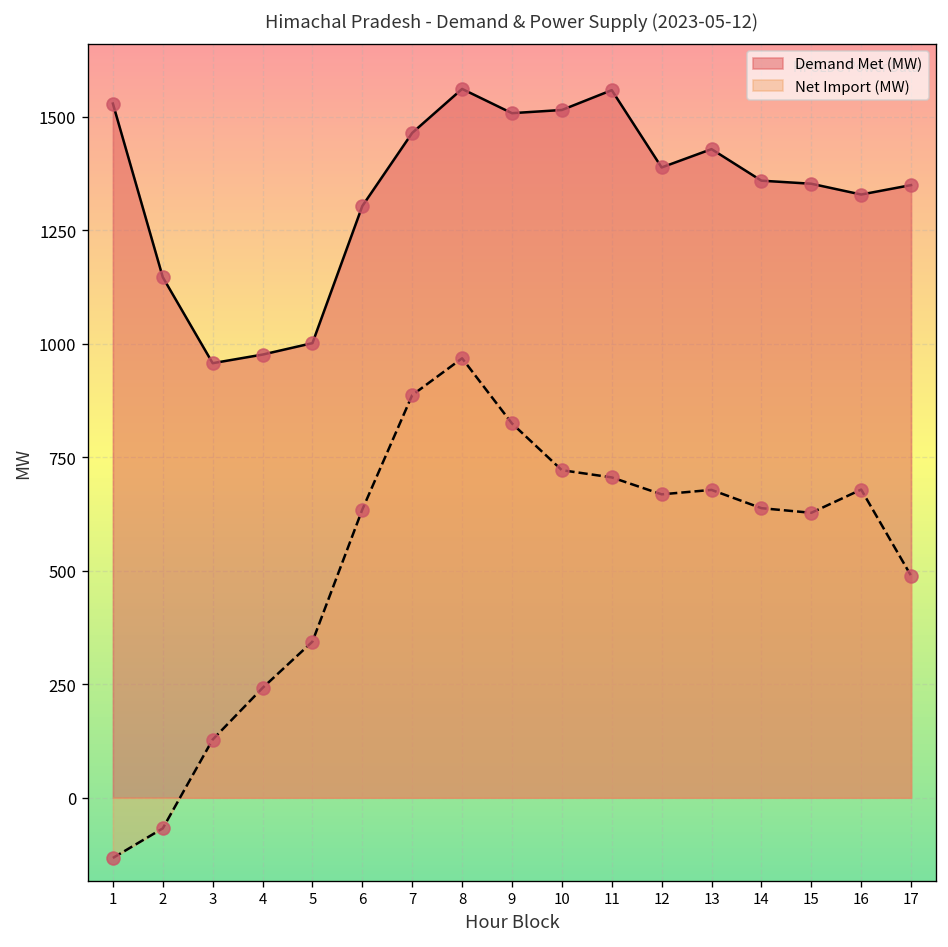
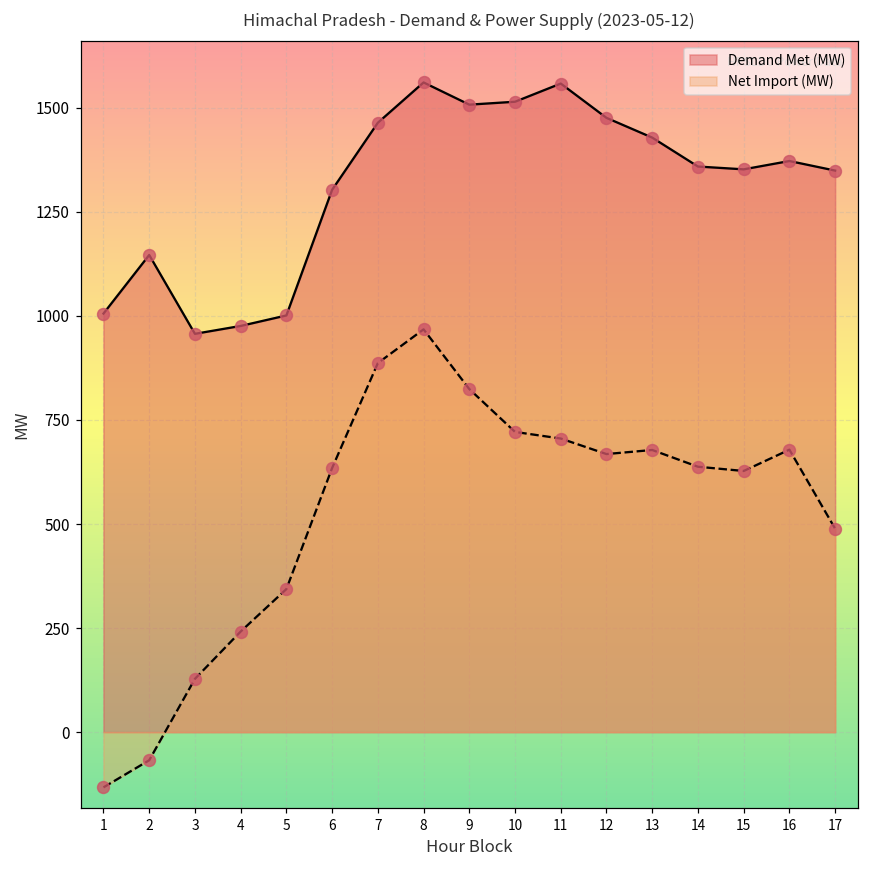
Demand Met (MW), 1: 1530 -> 1010
Demand Met (MW), 12: 1390 -> 1480
Demand Met (MW), 16: 1330 -> 1370
